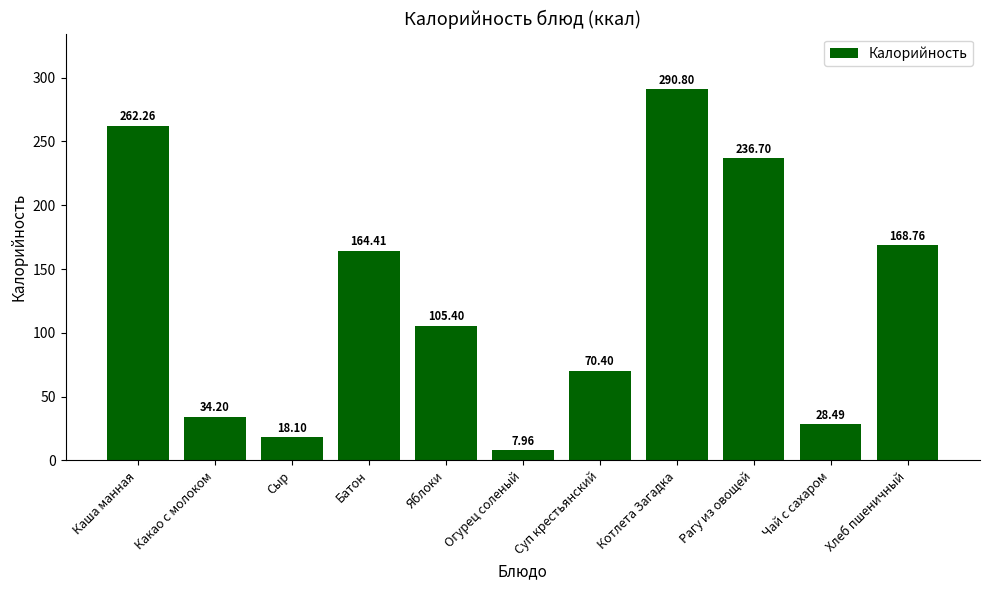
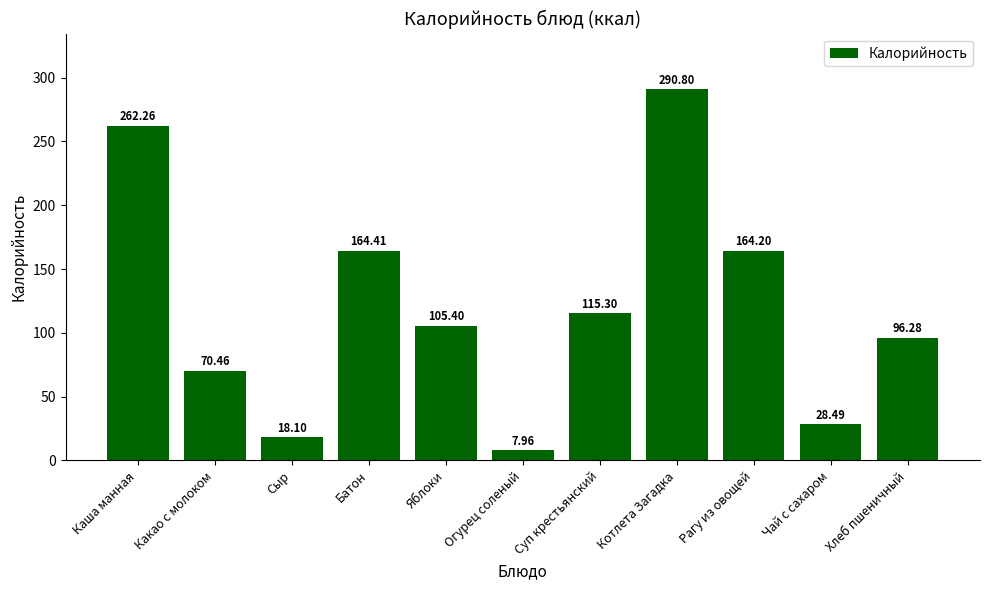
Какао с молоком: 34.20 -> 70.46
Суп крестьянский: 70.40 -> 115.30
Рагу из овощей: 236.70 -> 164.20
Хлеб пшеничный: 168.76 -> 96.28
